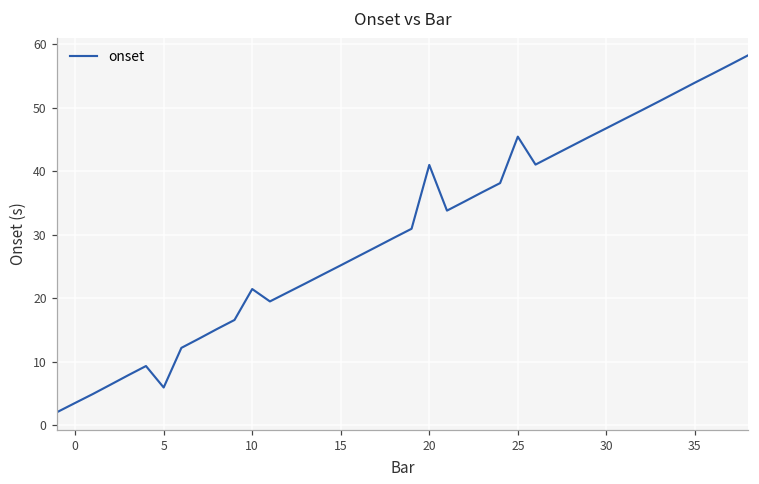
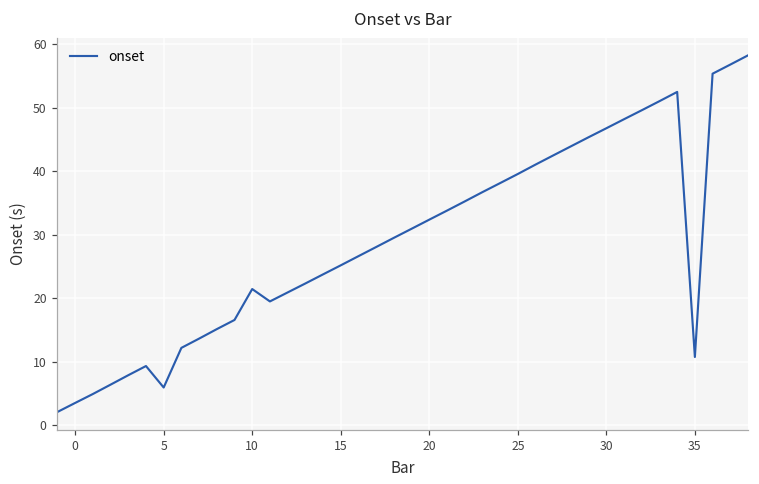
20: 41 -> 32
25: 45 -> 40
35: 54 -> 11
